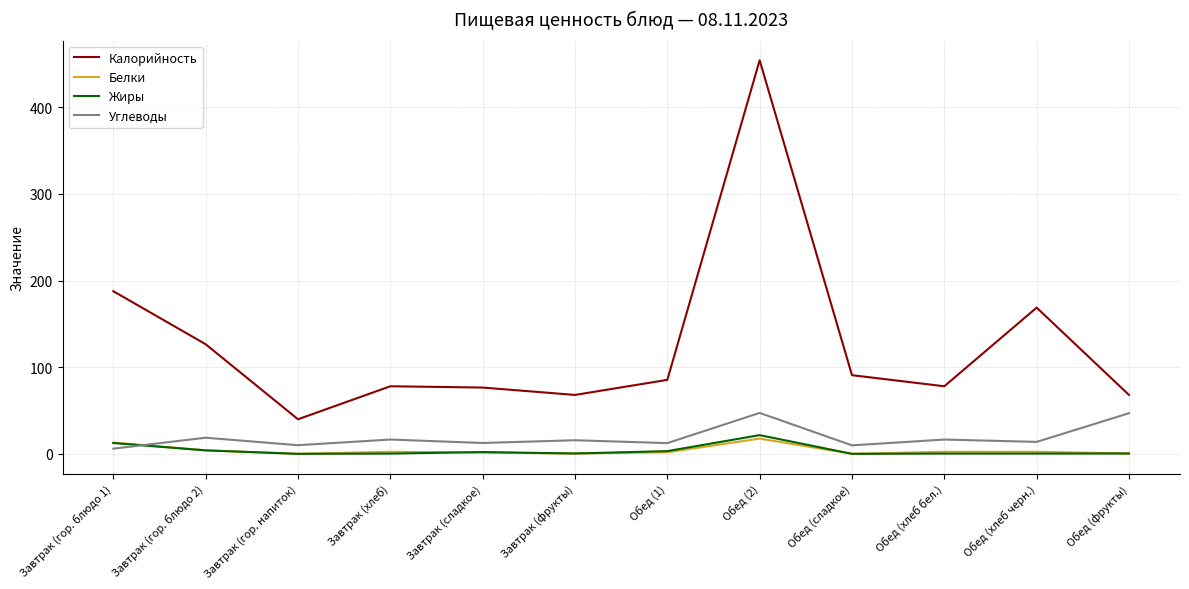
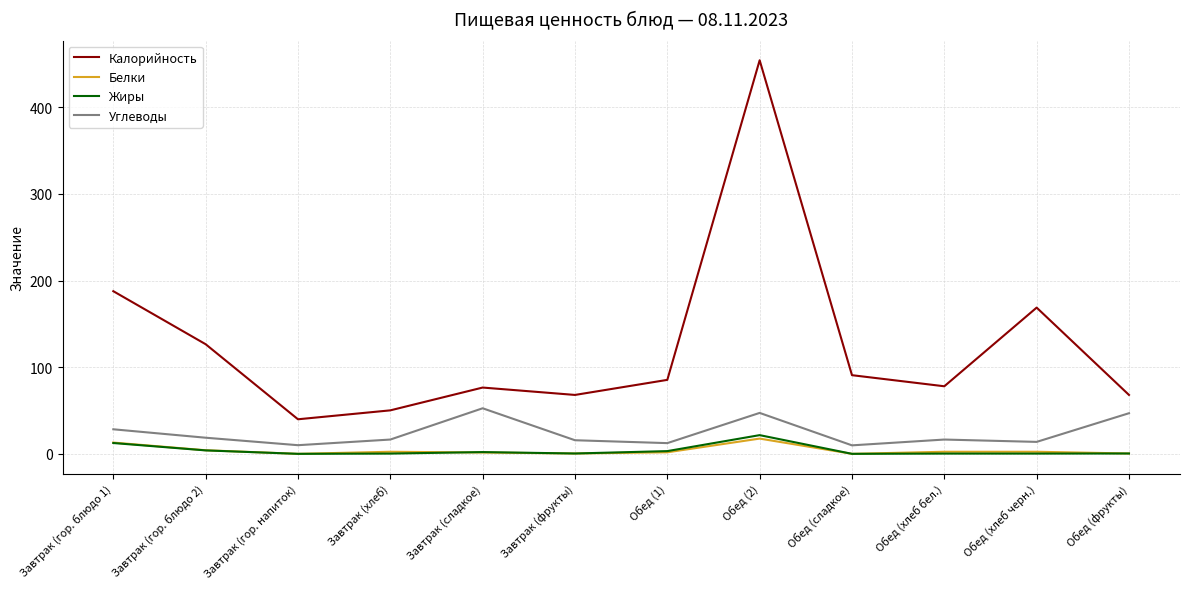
Углеводы, Завтрак (гор. блюдо 1): 10 -> 30
Калорийность, Завтрак (хлеб): 80 -> 50
Углеводы, Завтрак (сладкое): 10 -> 50
